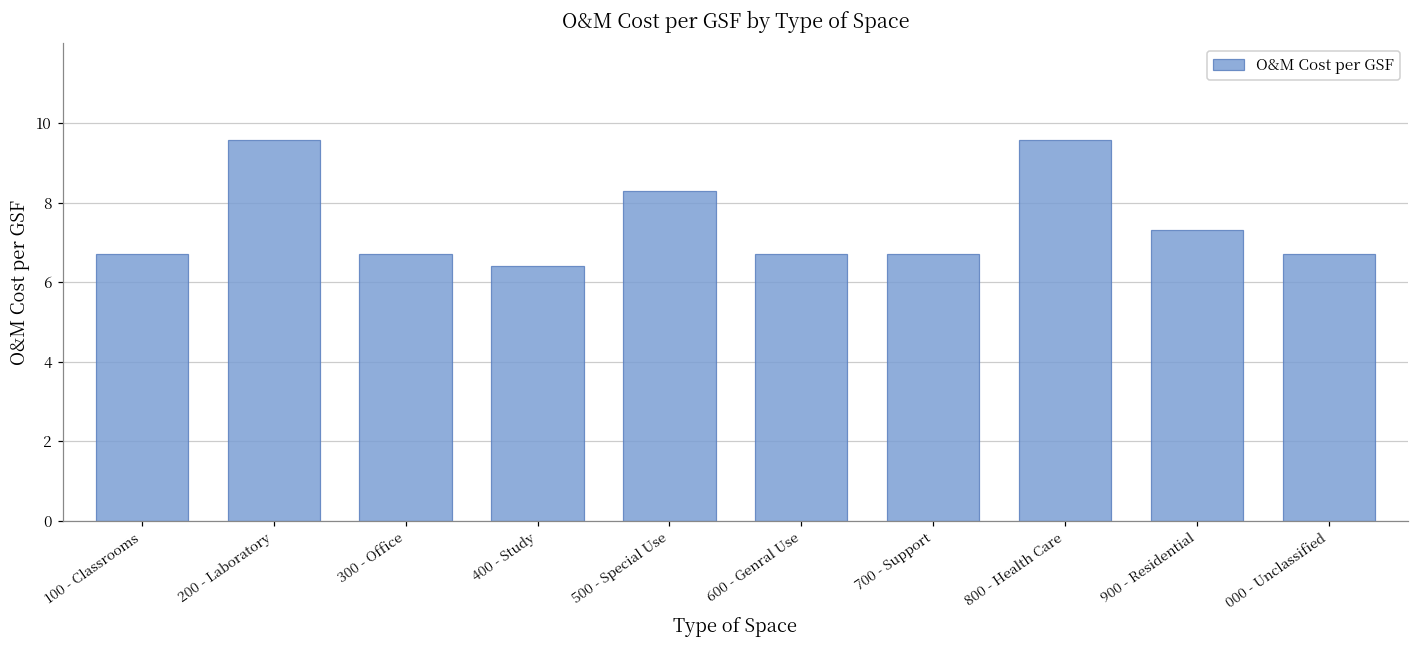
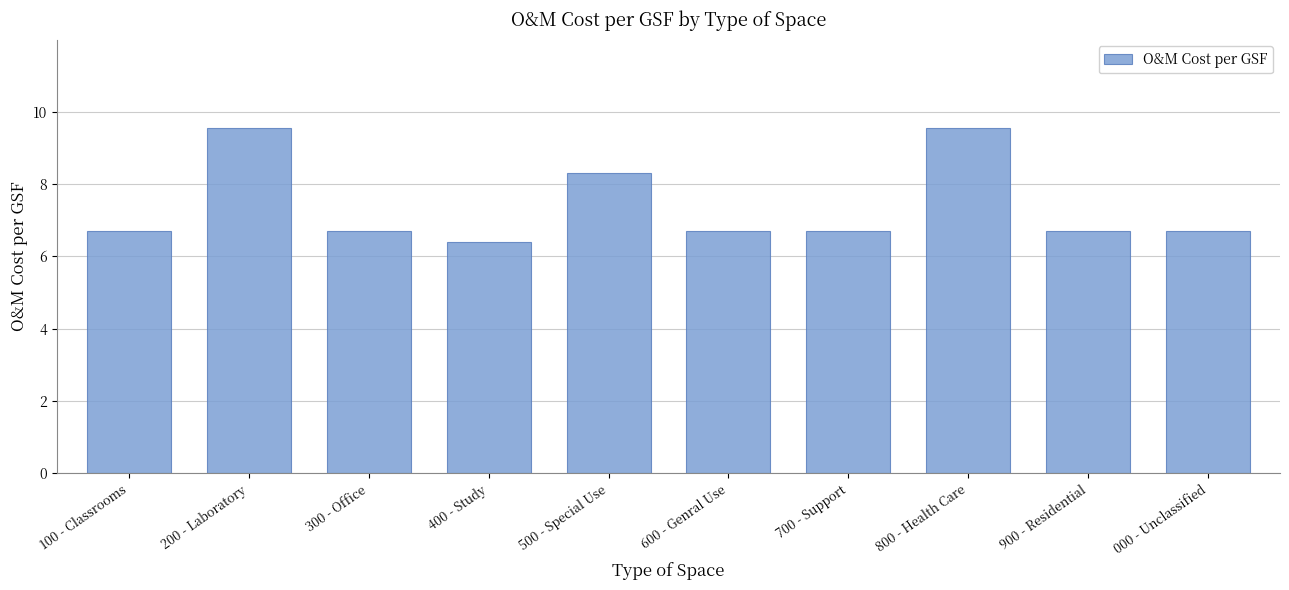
900 - Residential: 7.3 -> 6.7
